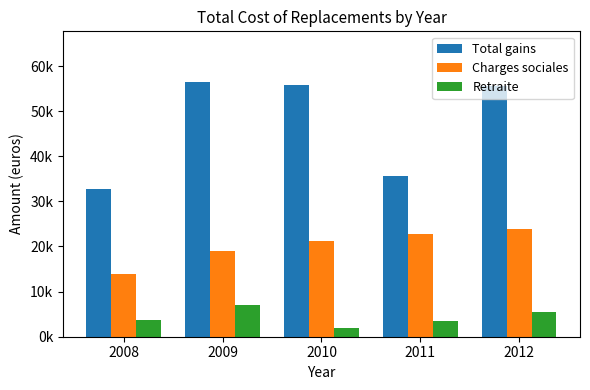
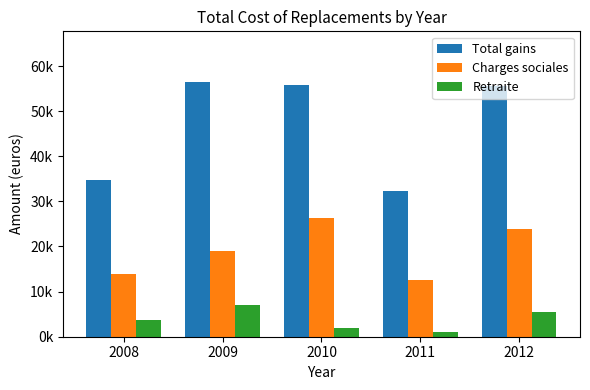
Total gains, 2008: 33000 -> 35000
Charges sociales, 2010: 21000 -> 26000
Total gains, 2011: 36000 -> 32000
Charges sociales, 2011: 23000 -> 12000
Retraite, 2011: 4000 -> 1000
